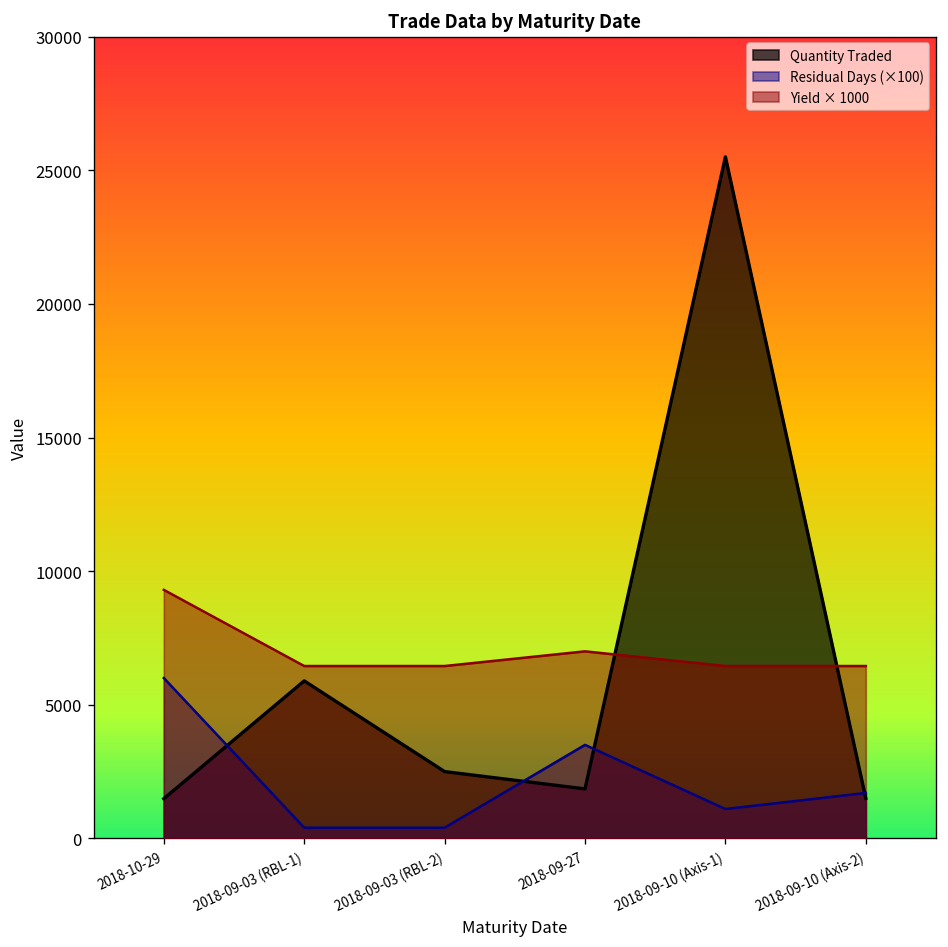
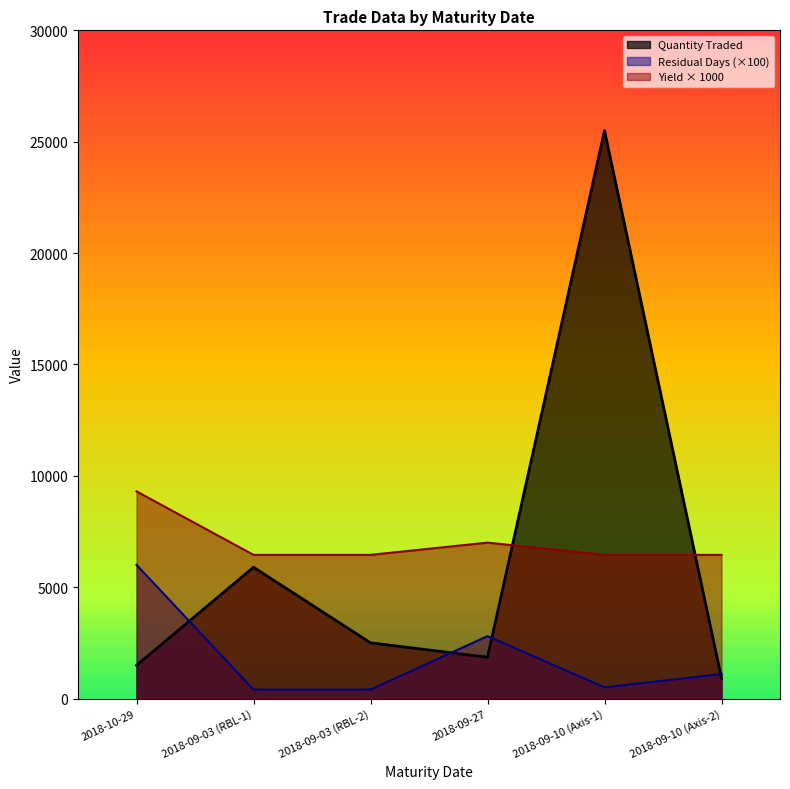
Residual Days (×100), 2018-09-27: 3500 -> 2800
Residual Days (×100), 2018-09-10 (Axis-1): 1100 -> 500
Quantity Traded, 2018-09-10 (Axis-2): 1500 -> 900
Residual Days (×100), 2018-09-10 (Axis-2): 1700 -> 1100
